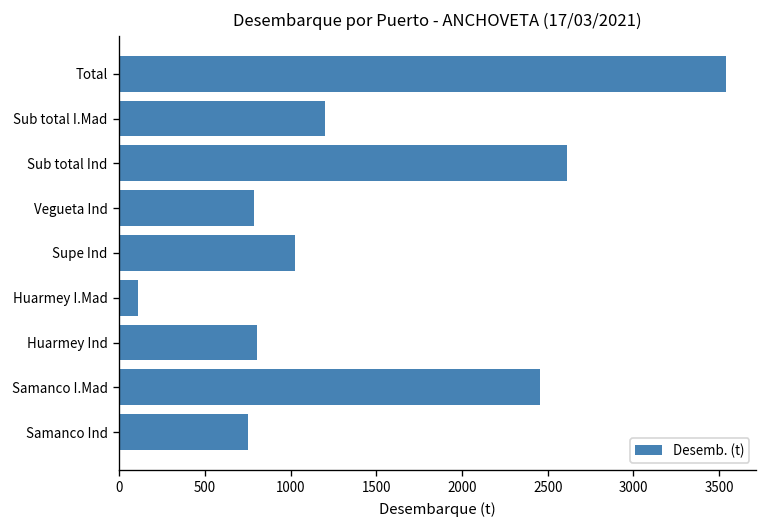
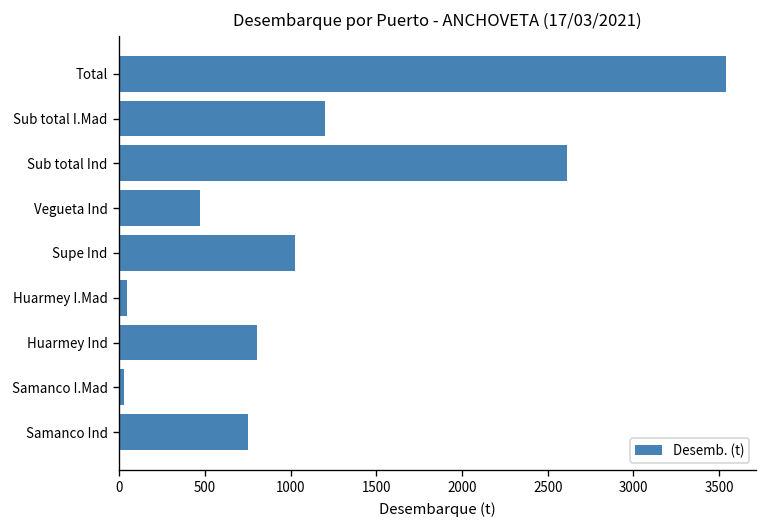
Vegueta Ind: 790 -> 470
Huarmey I.Mad: 110 -> 40
Samanco I.Mad: 2460 -> 30
